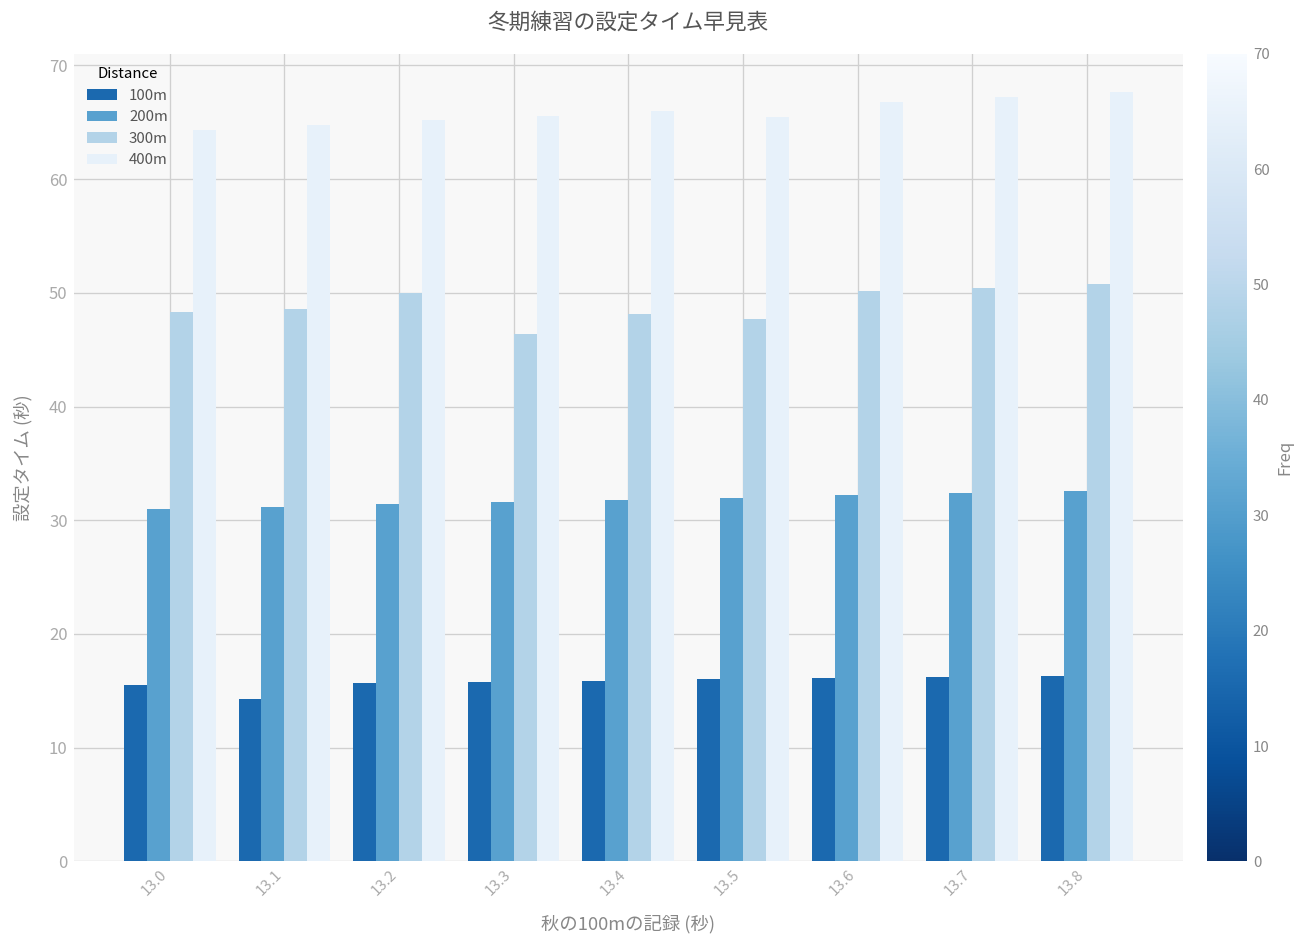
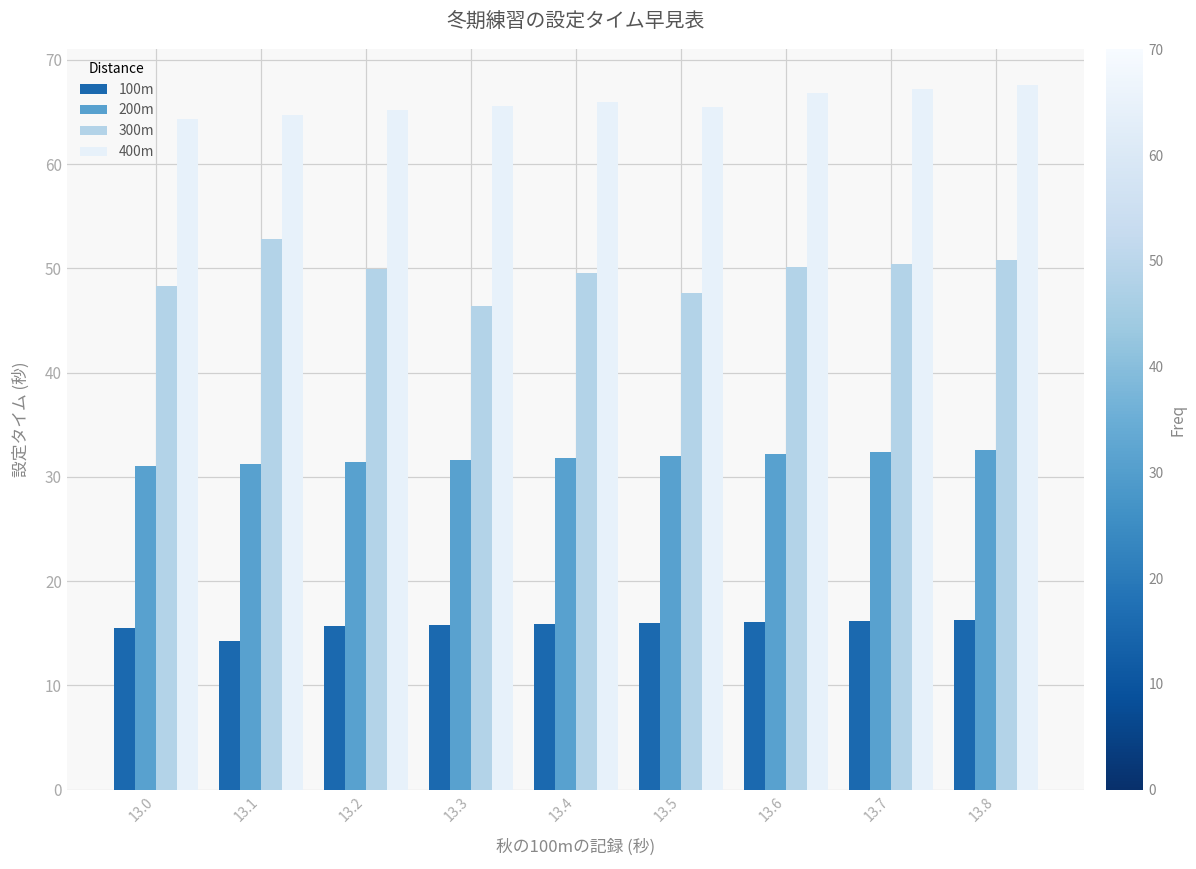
300m, 13.1: 49 -> 53
300m, 13.4: 48 -> 50
